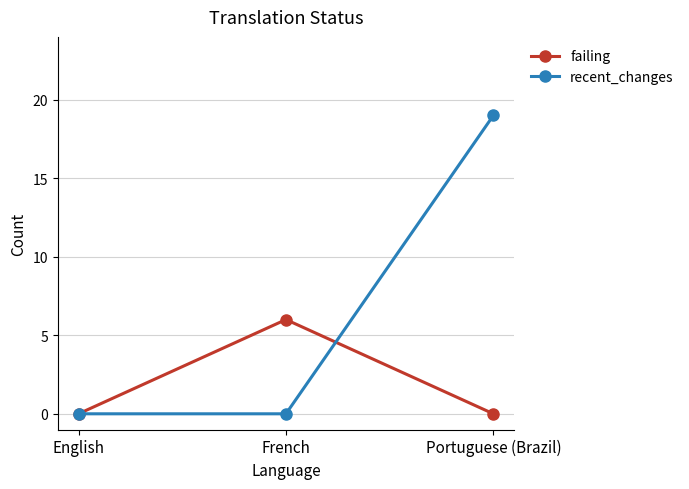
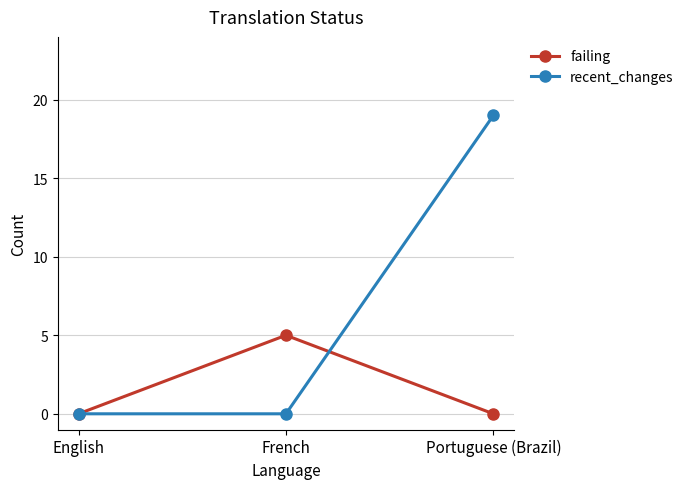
failing, French: 6 -> 5
